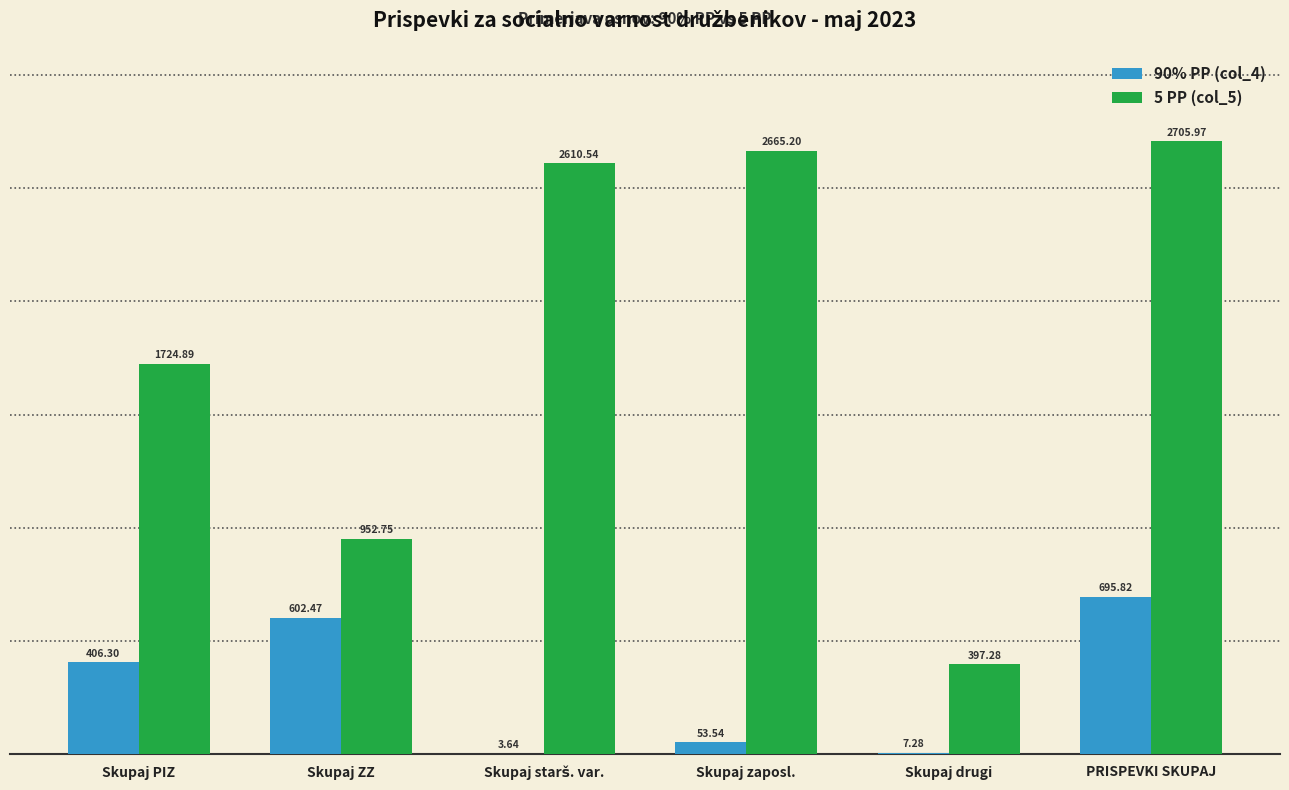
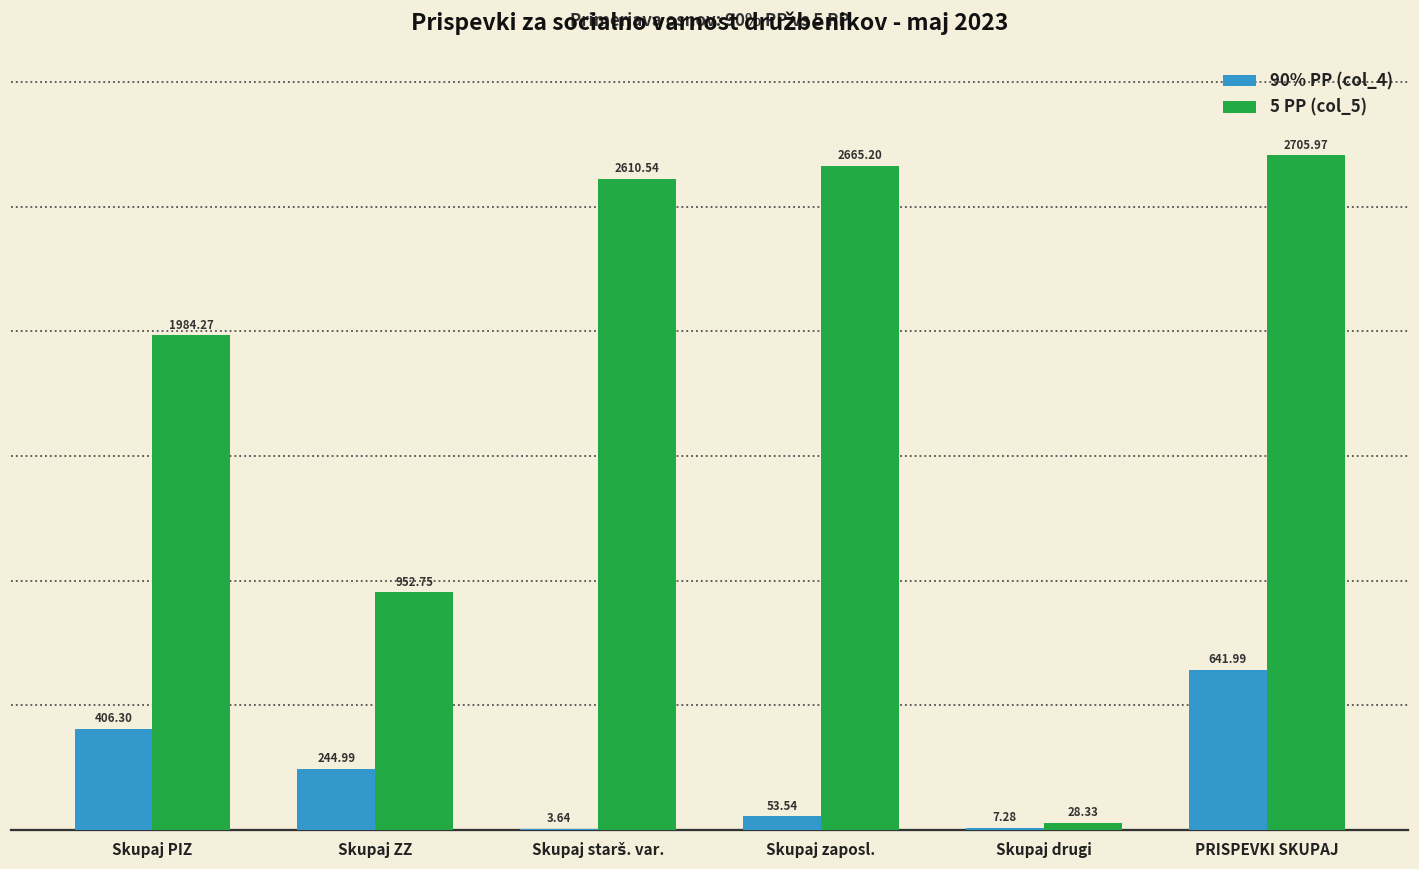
5 PP (col_5), Skupaj PIZ: 1724.89 -> 1984.27
90% PP (col_4), Skupaj ZZ: 602.47 -> 244.99
5 PP (col_5), Skupaj drugi: 397.28 -> 28.33
90% PP (col_4), PRISPEVKI SKUPAJ: 695.82 -> 641.99
